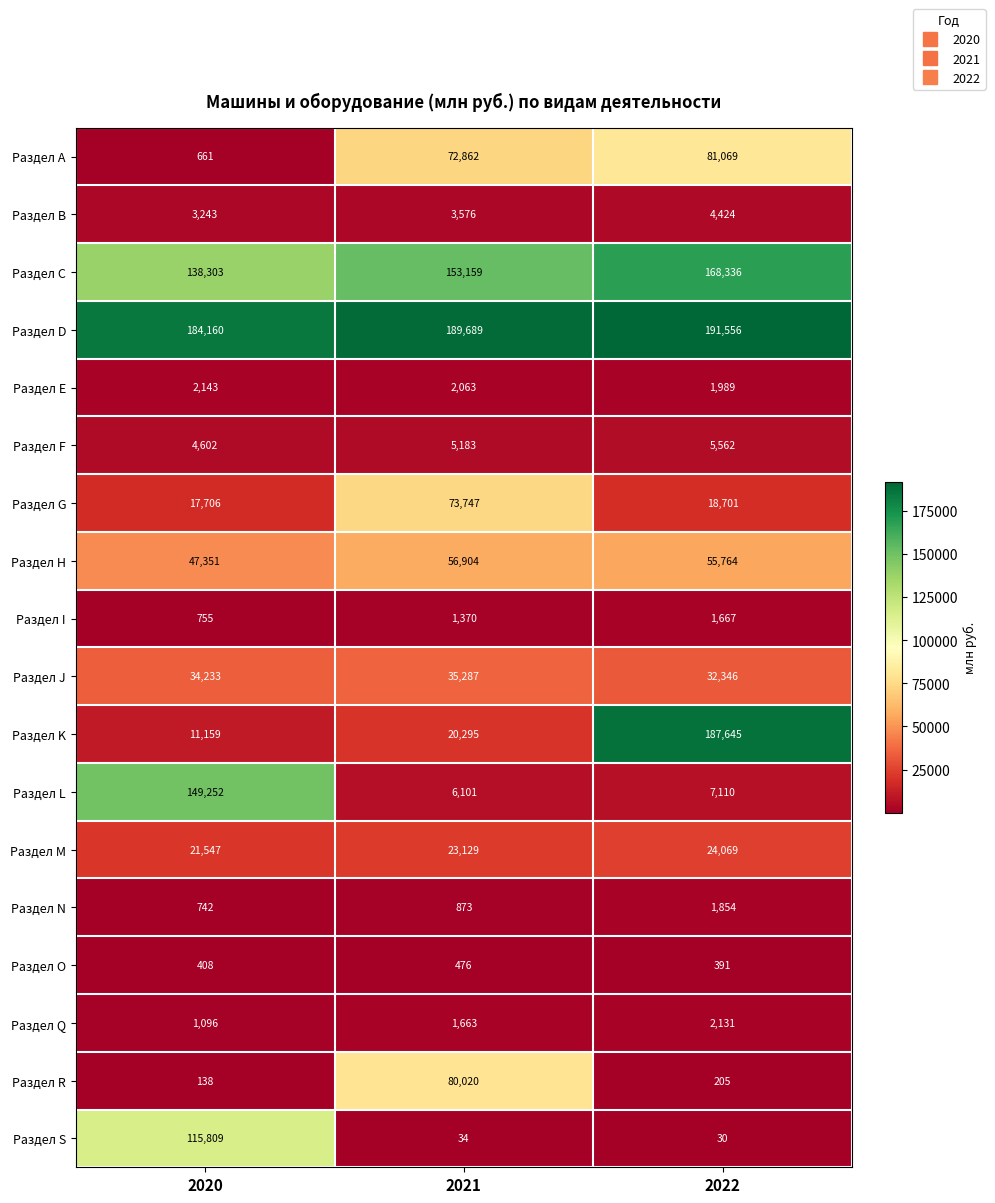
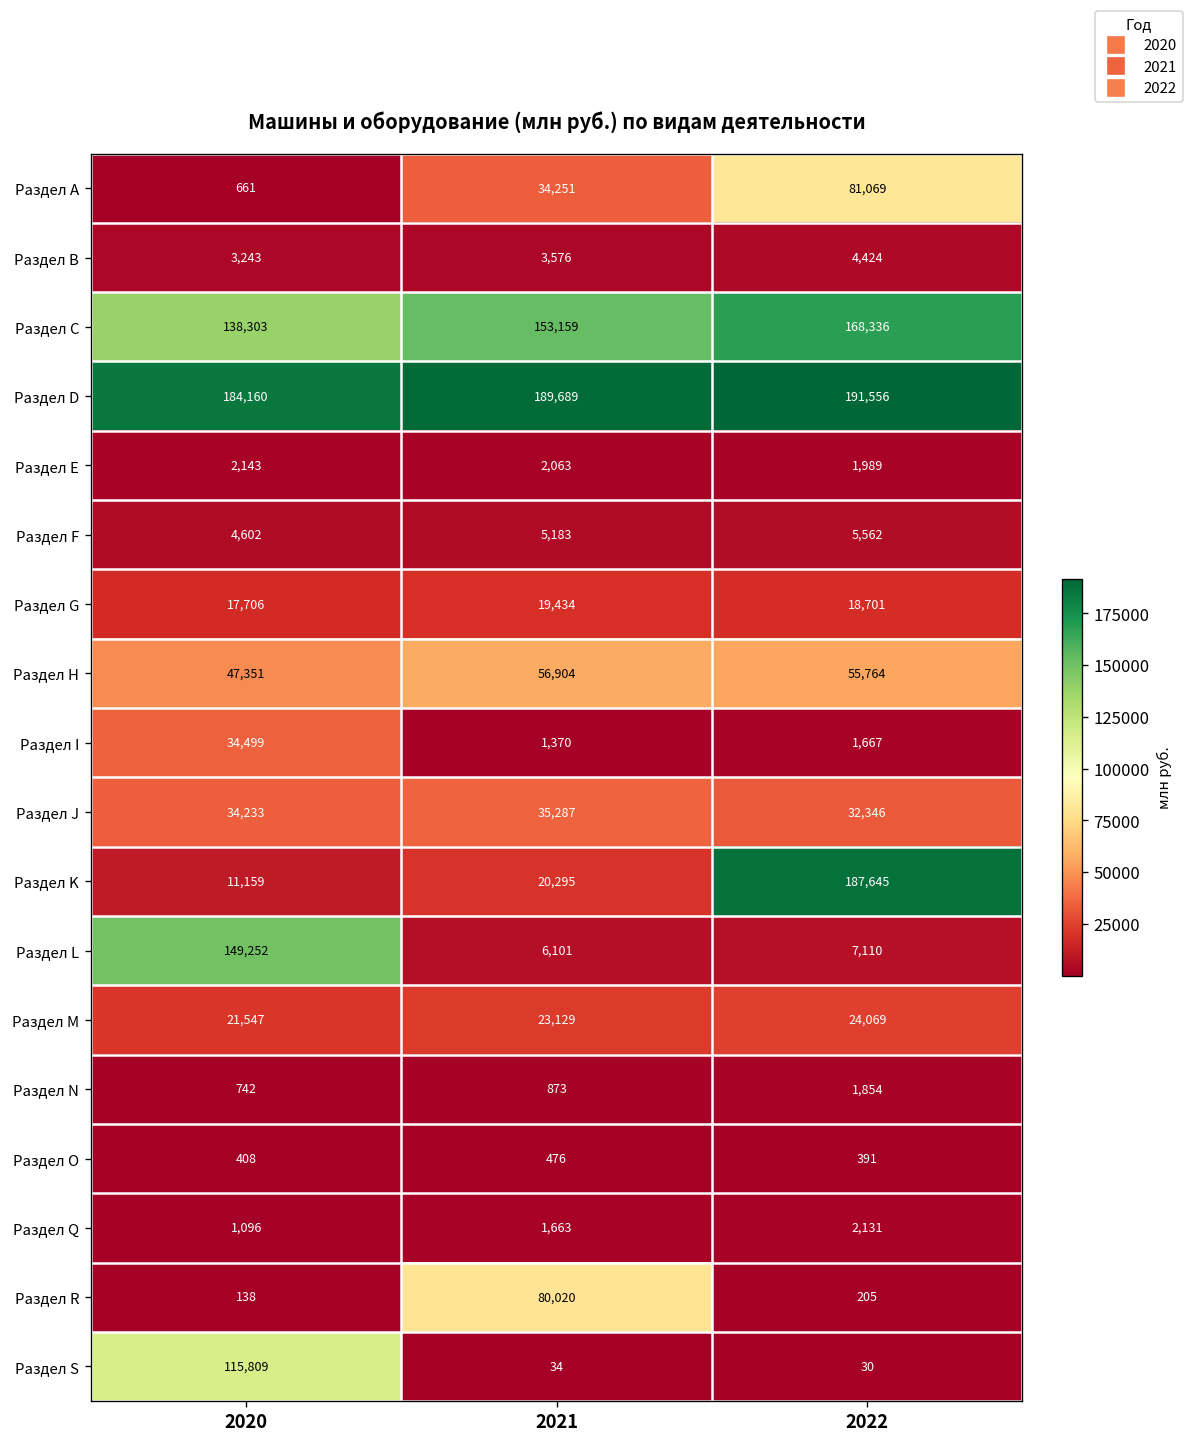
Раздел А, 2021: 72,862 -> 34,251
Раздел G, 2021: 73,747 -> 19,434
Раздел I, 2020: 755 -> 34,499
